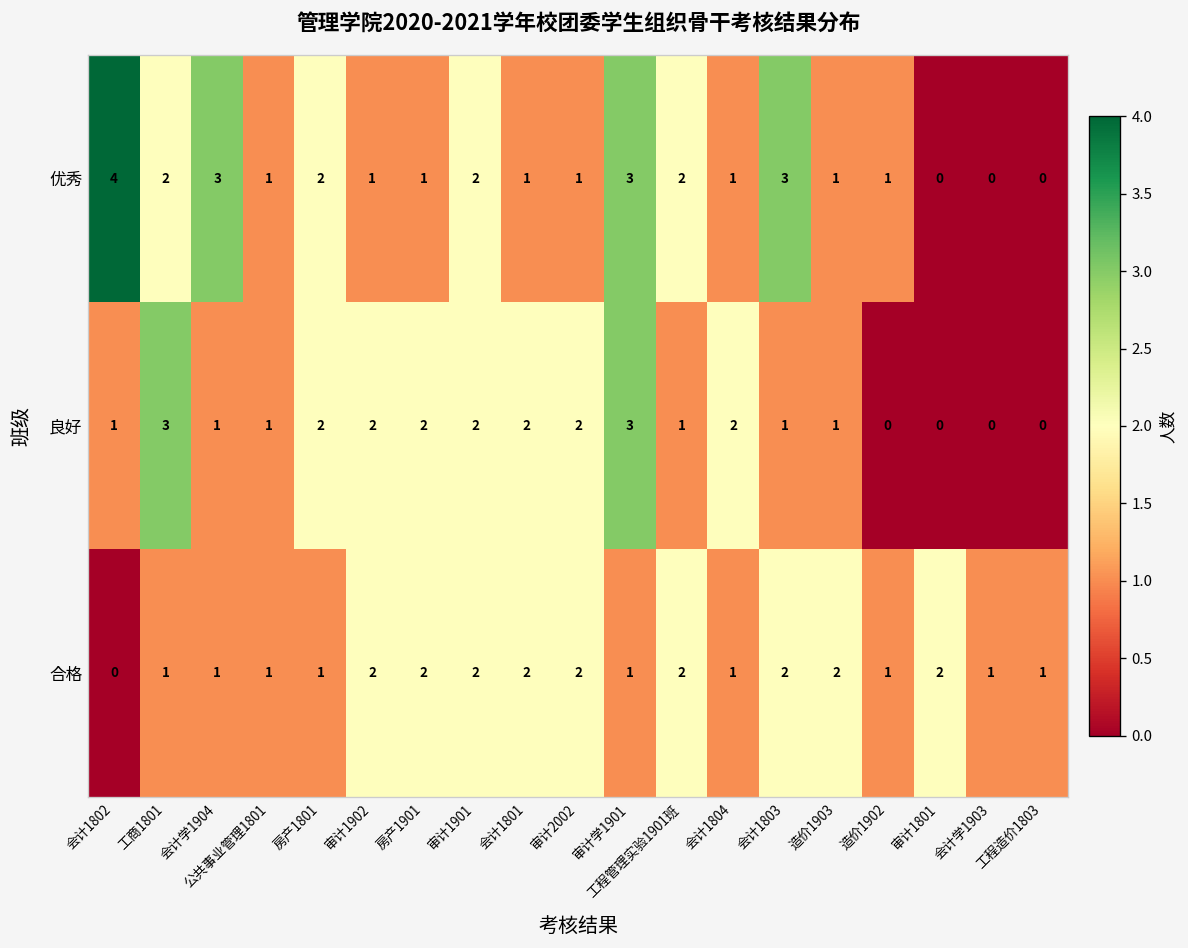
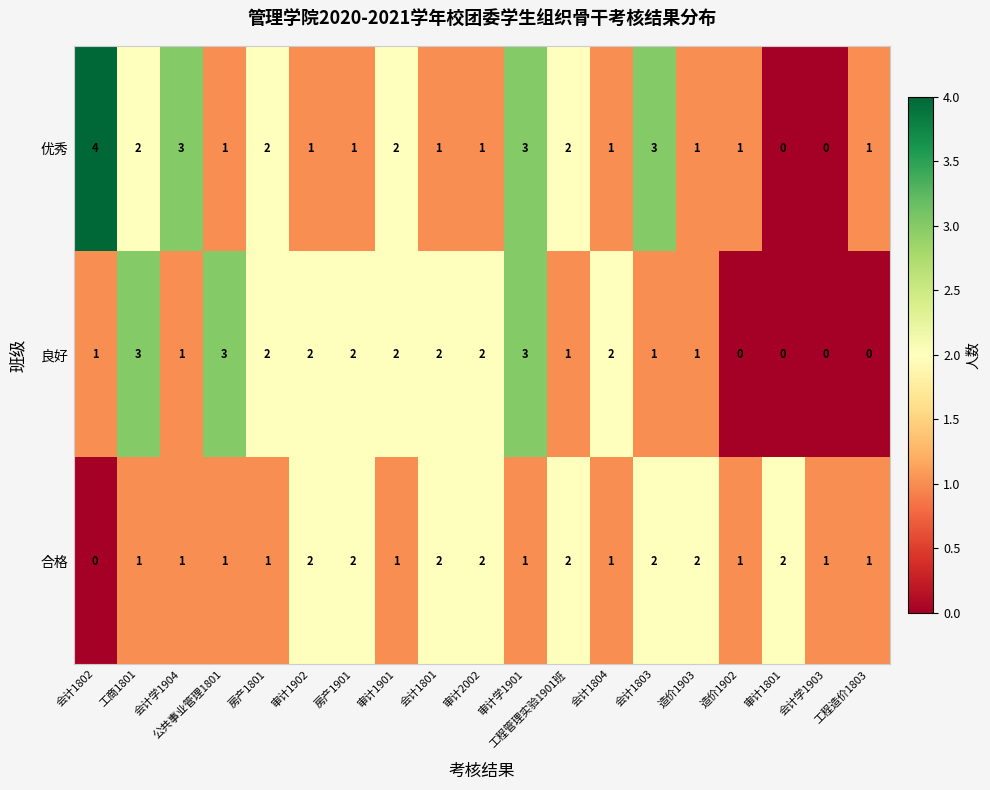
优秀, 工程造价1803: 0 -> 1
良好, 公共事业管理1801: 1 -> 3
合格, 审计1901: 2 -> 1
